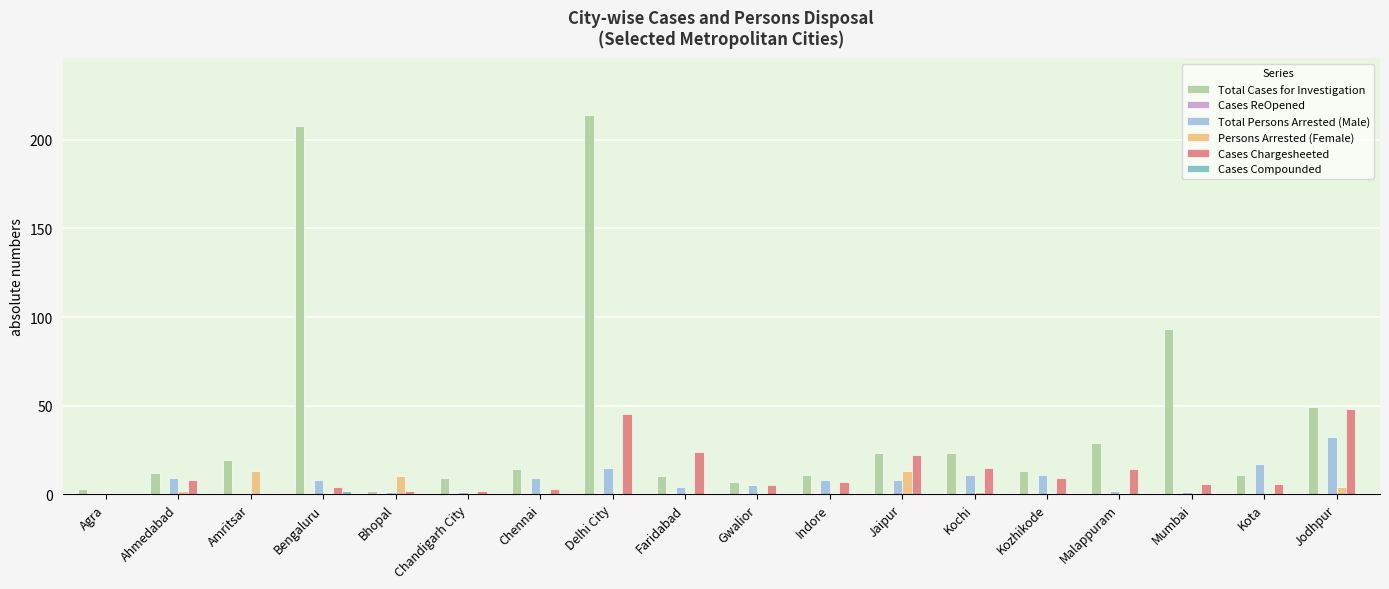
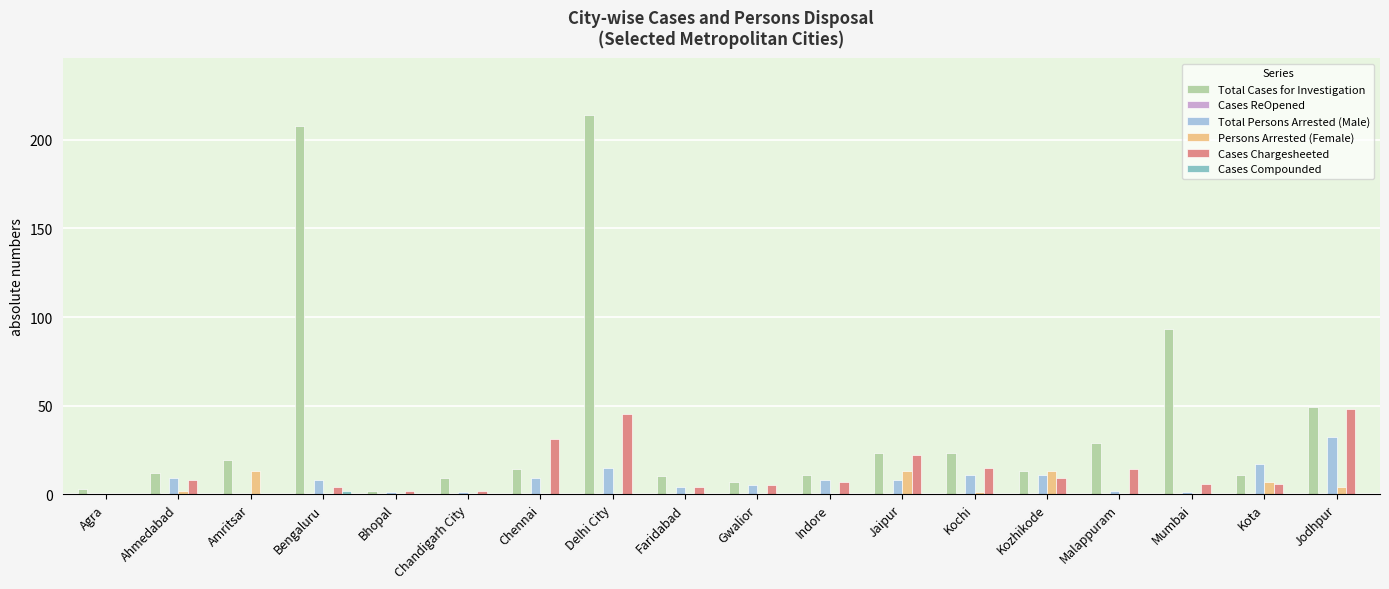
Persons Arrested (Female), Bhopal: 10 -> 0
Cases Chargesheeted, Chennai: 3 -> 31
Cases Chargesheeted, Faridabad: 24 -> 4
Persons Arrested (Female), Kozhikode: 0 -> 13
Persons Arrested (Female), Kota: 0 -> 7
